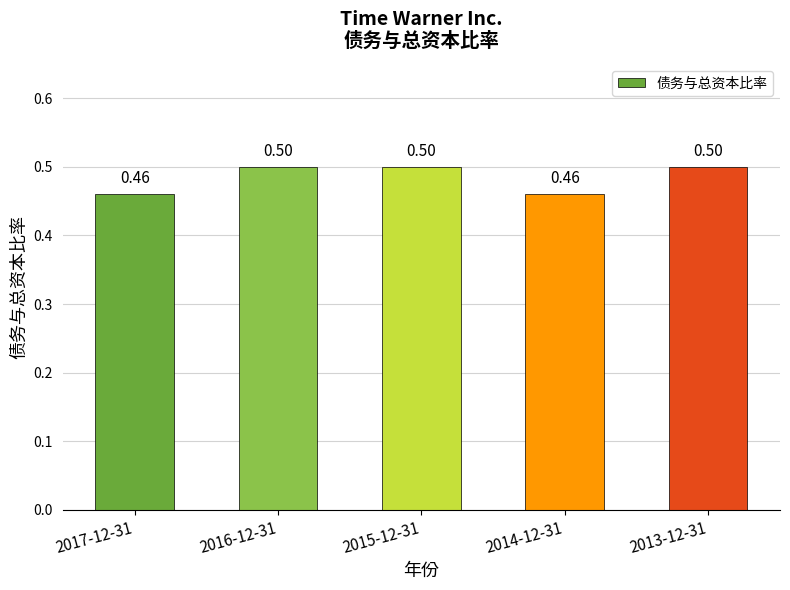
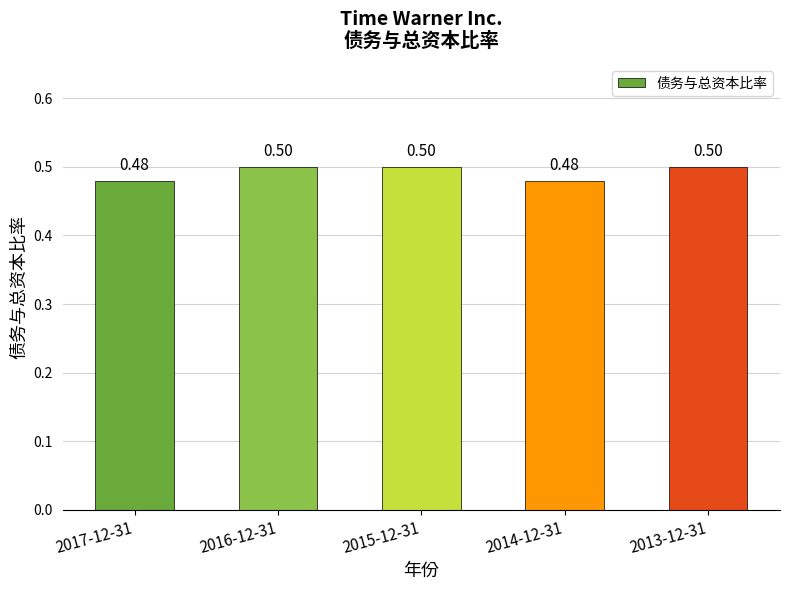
2017-12-31: 0.46 -> 0.48
2014-12-31: 0.46 -> 0.48
